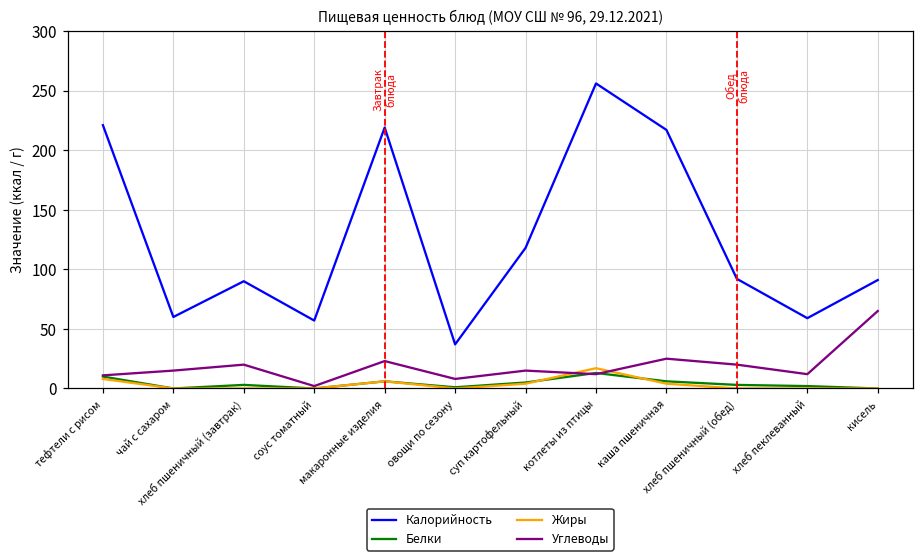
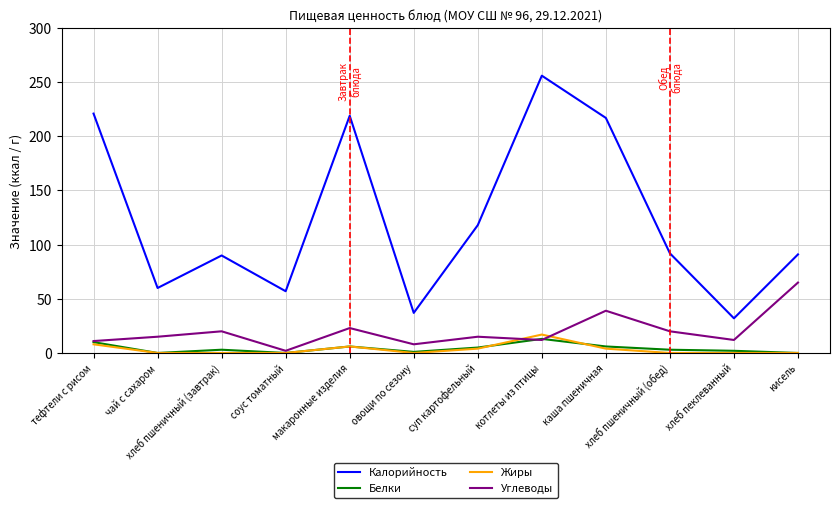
Углеводы, каша пшеничная: 25 -> 39
Калорийность, хлеб пеклеванный: 59 -> 32
